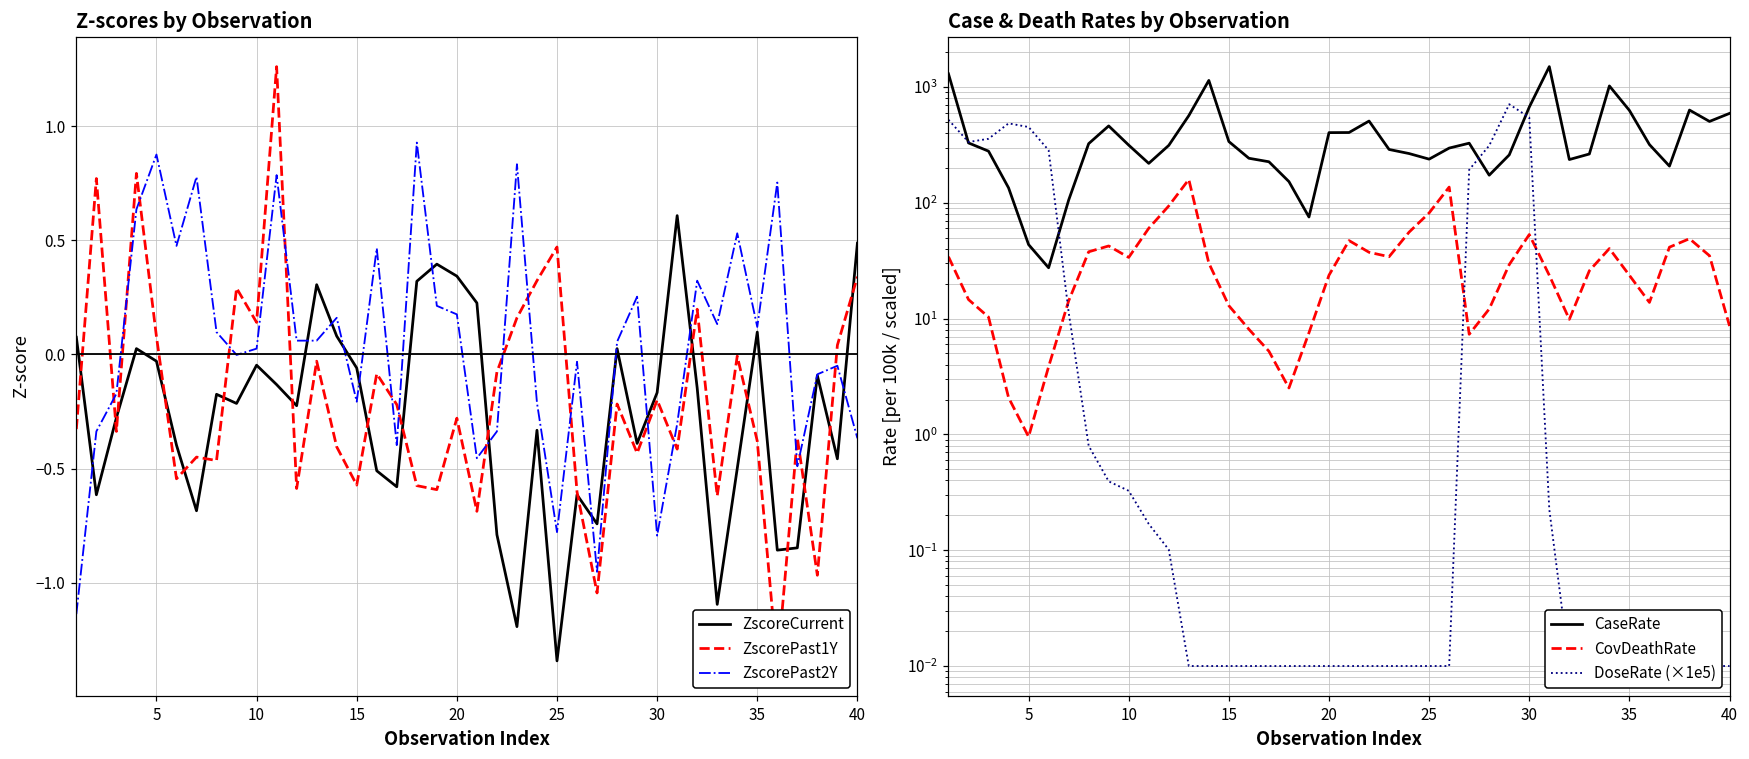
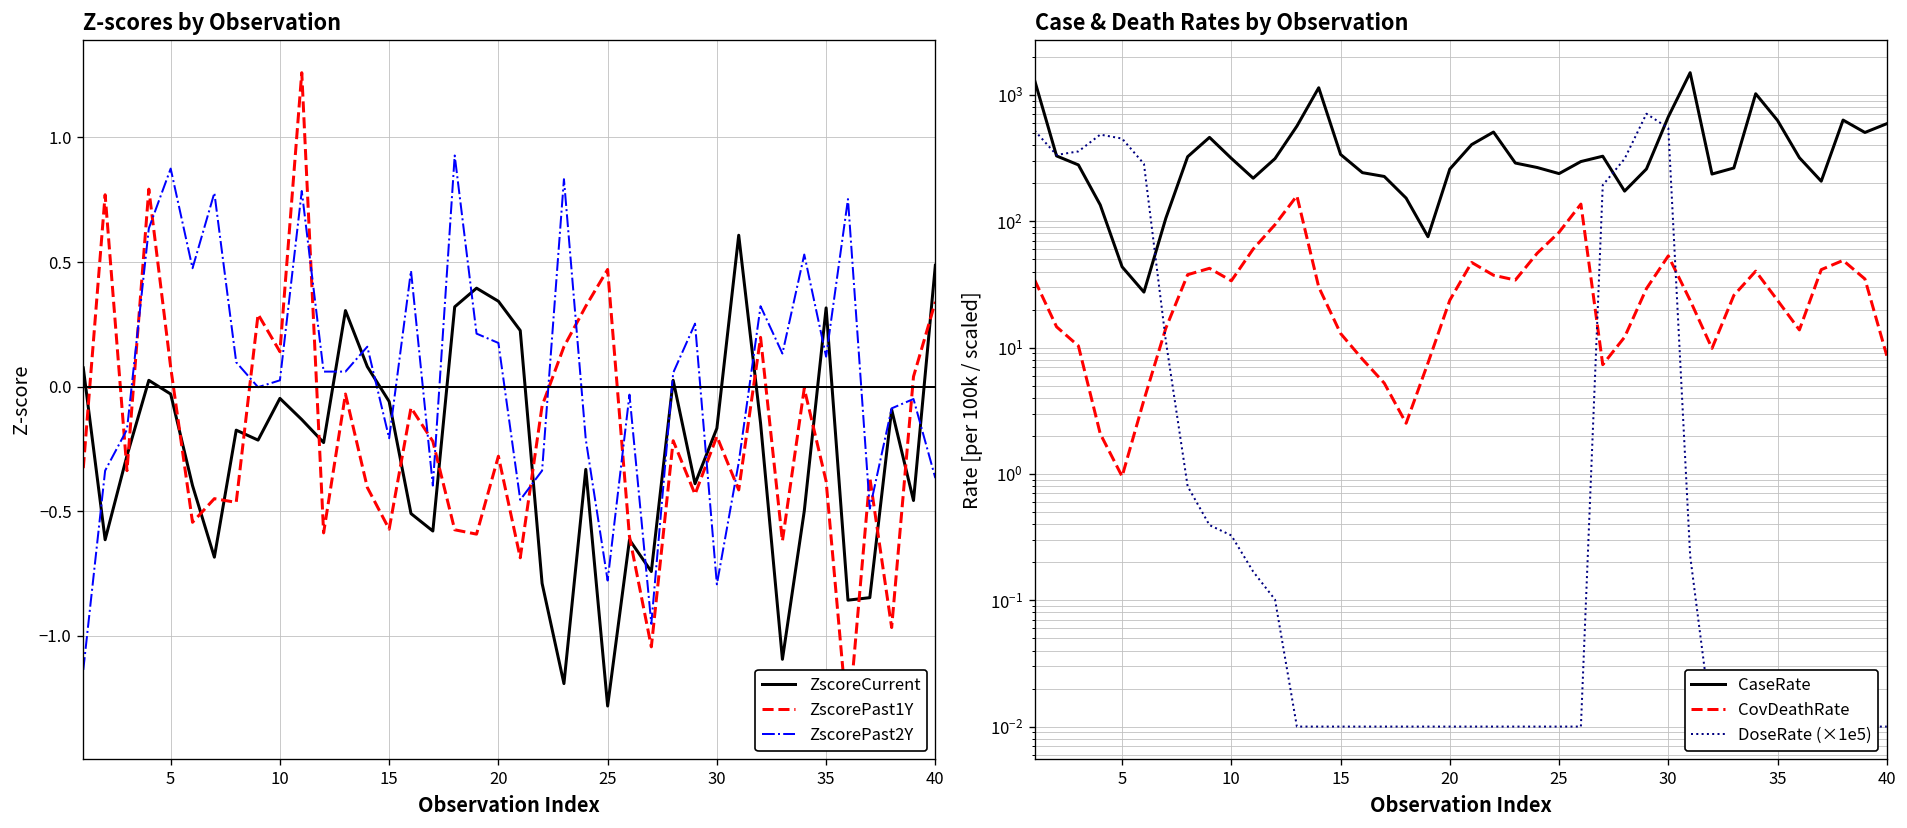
Z-scores by Observation, ZscoreCurrent, 25: -1.34 -> -1.28
Z-scores by Observation, ZscoreCurrent, 35: 0.10 -> 0.32
Case & Death Rates by Observation, CaseRate, 20: 400 -> 260
